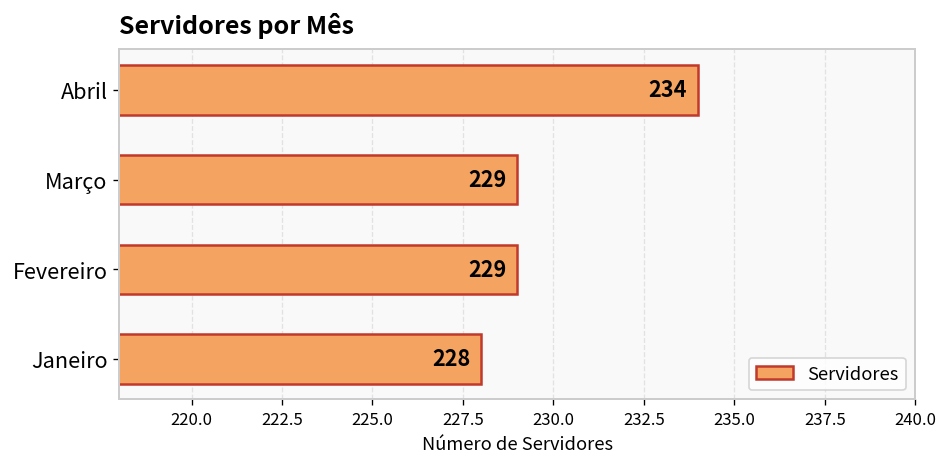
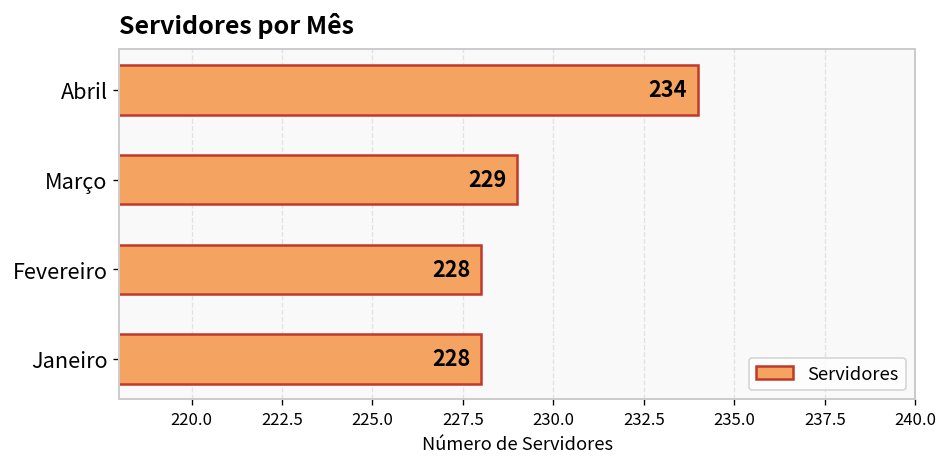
Fevereiro: 229 -> 228
